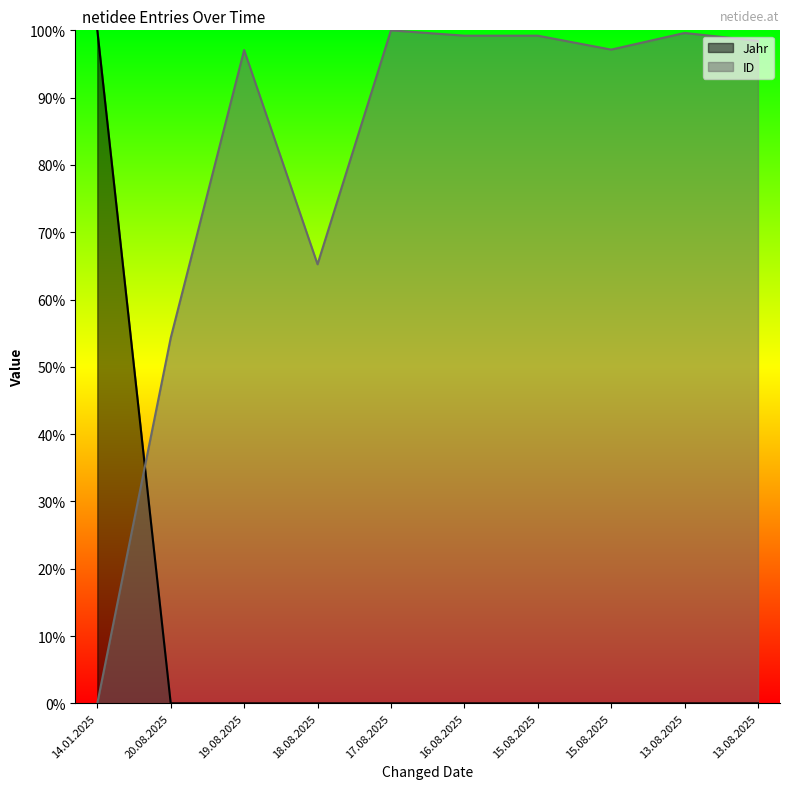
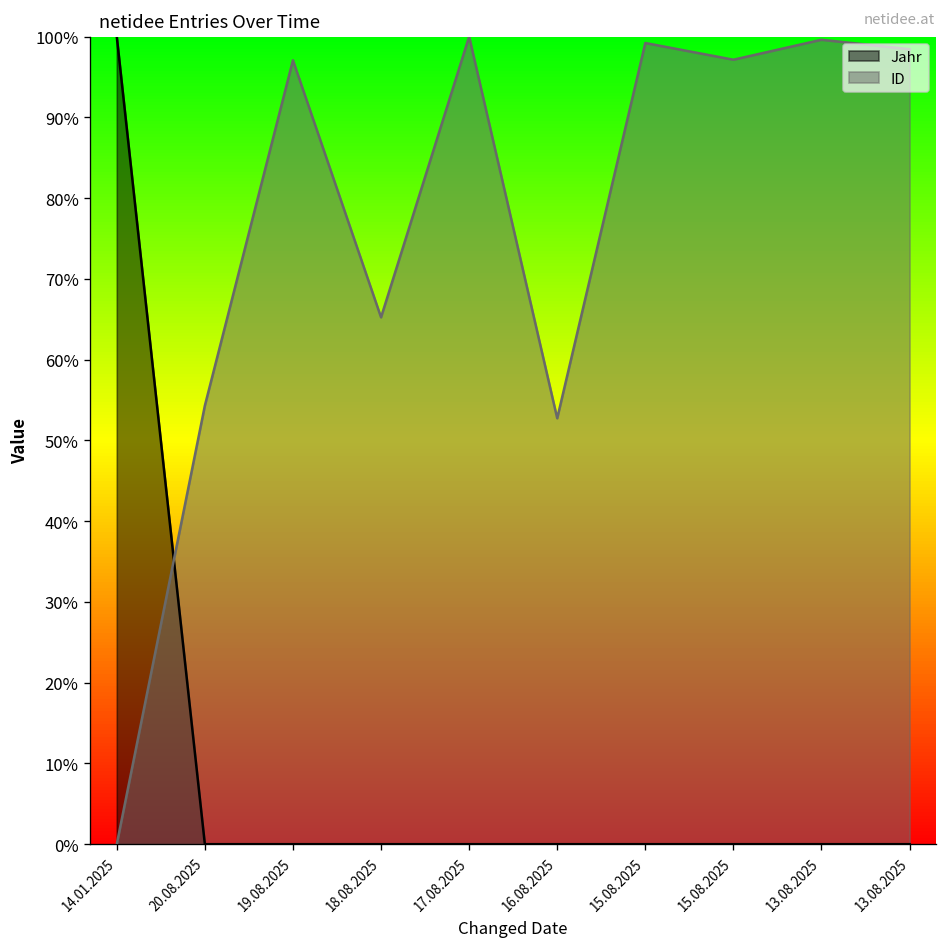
ID, 16.08.2025: 99% -> 53%
